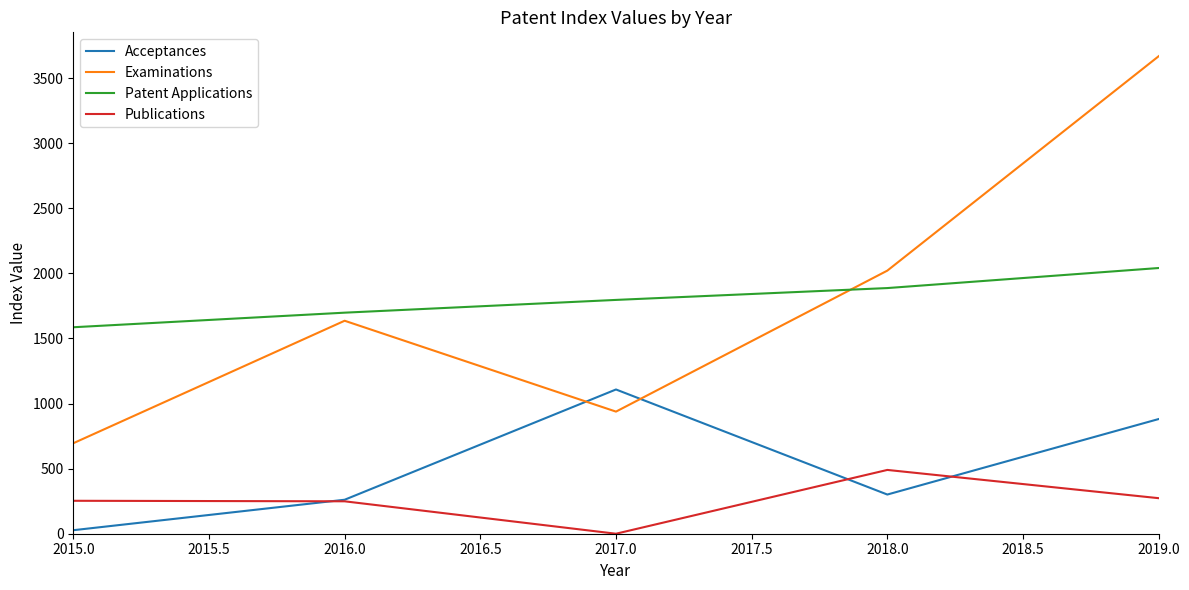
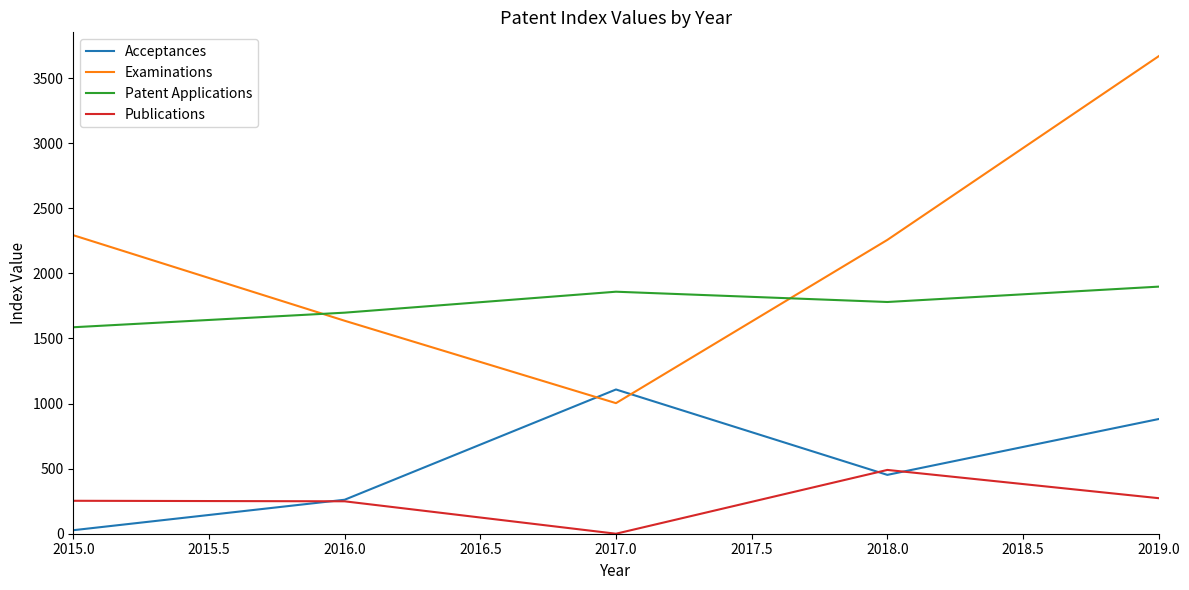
Examinations, 2015.0: 700 -> 2290
Examinations, 2017.0: 940 -> 1000
Patent Applications, 2017.0: 1800 -> 1860
Acceptances, 2018.0: 300 -> 450
Examinations, 2018.0: 2020 -> 2260
Patent Applications, 2018.0: 1890 -> 1780
Patent Applications, 2019.0: 2040 -> 1900
